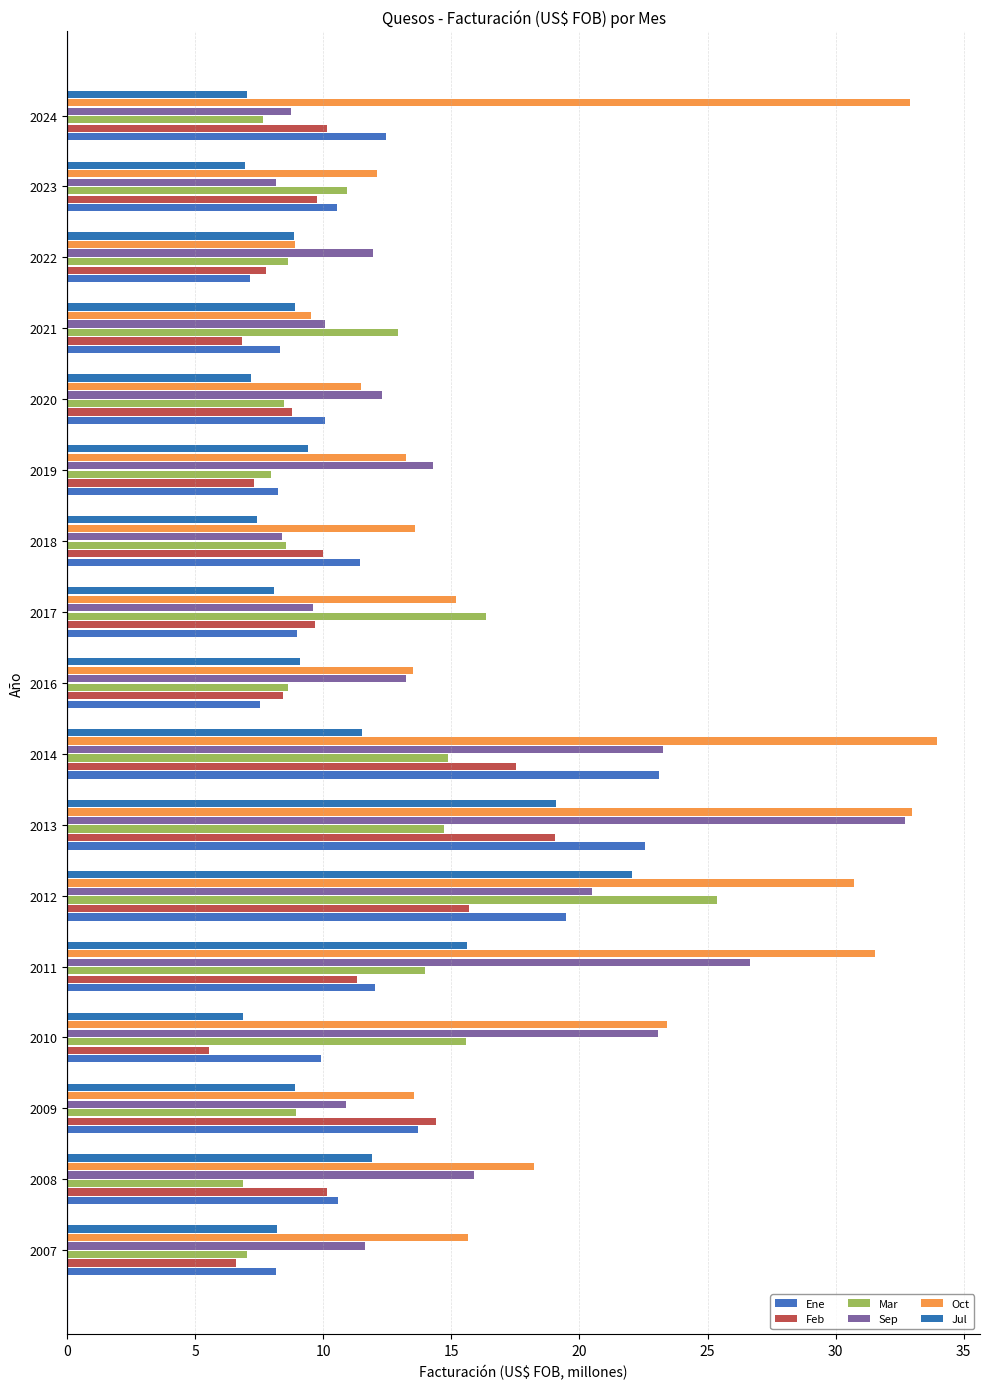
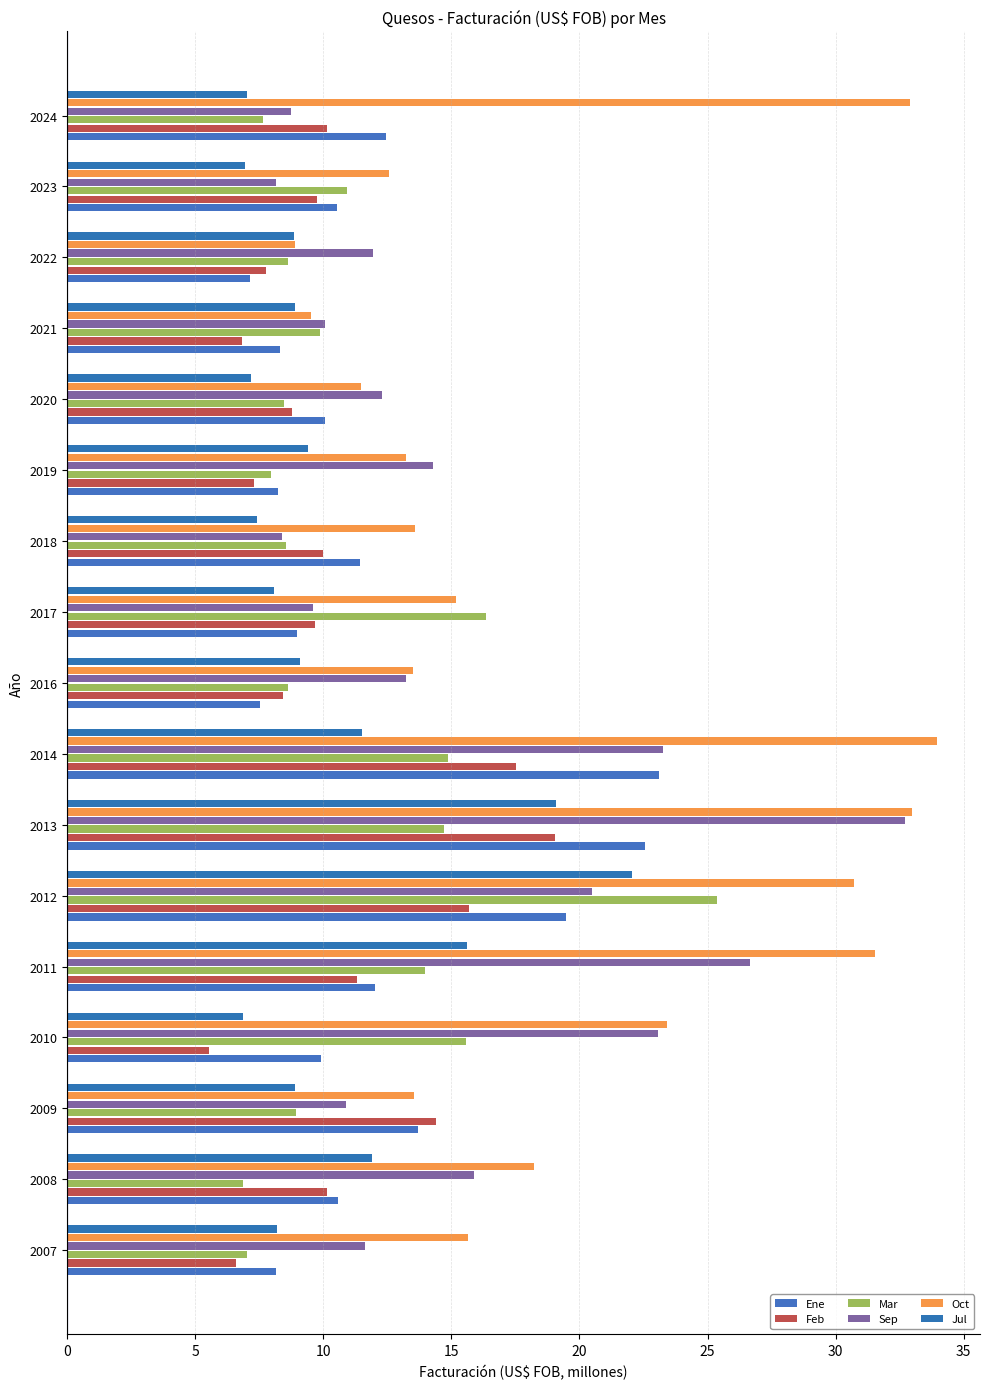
Oct, 2023: 12.1 -> 12.6
Mar, 2021: 12.9 -> 9.9
